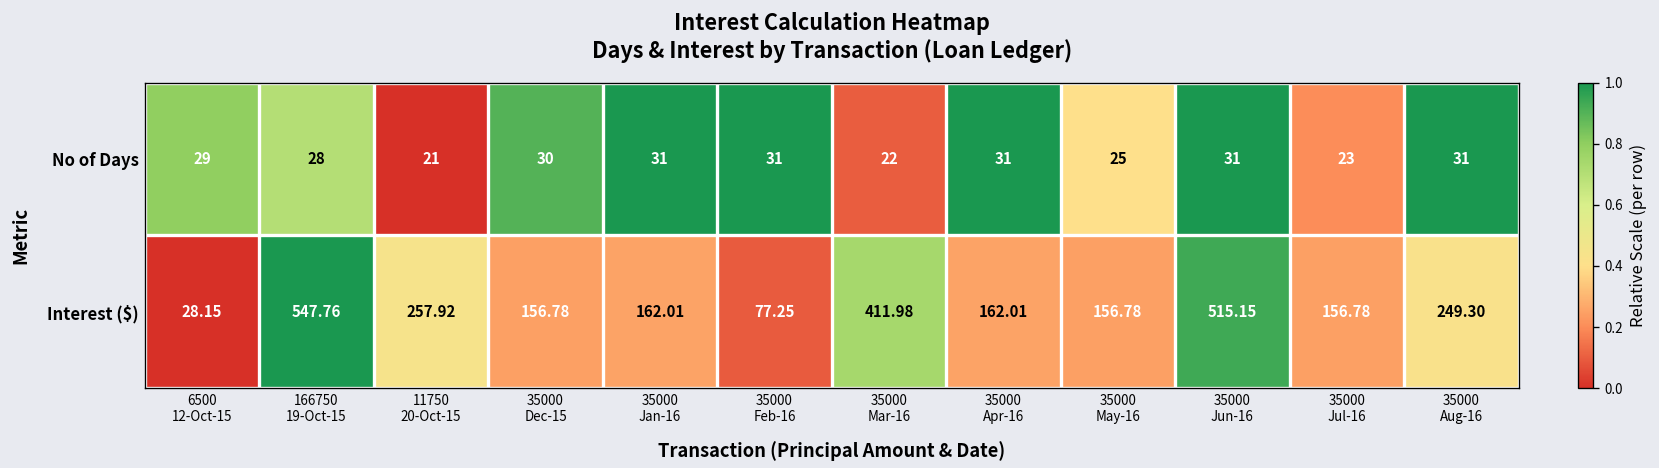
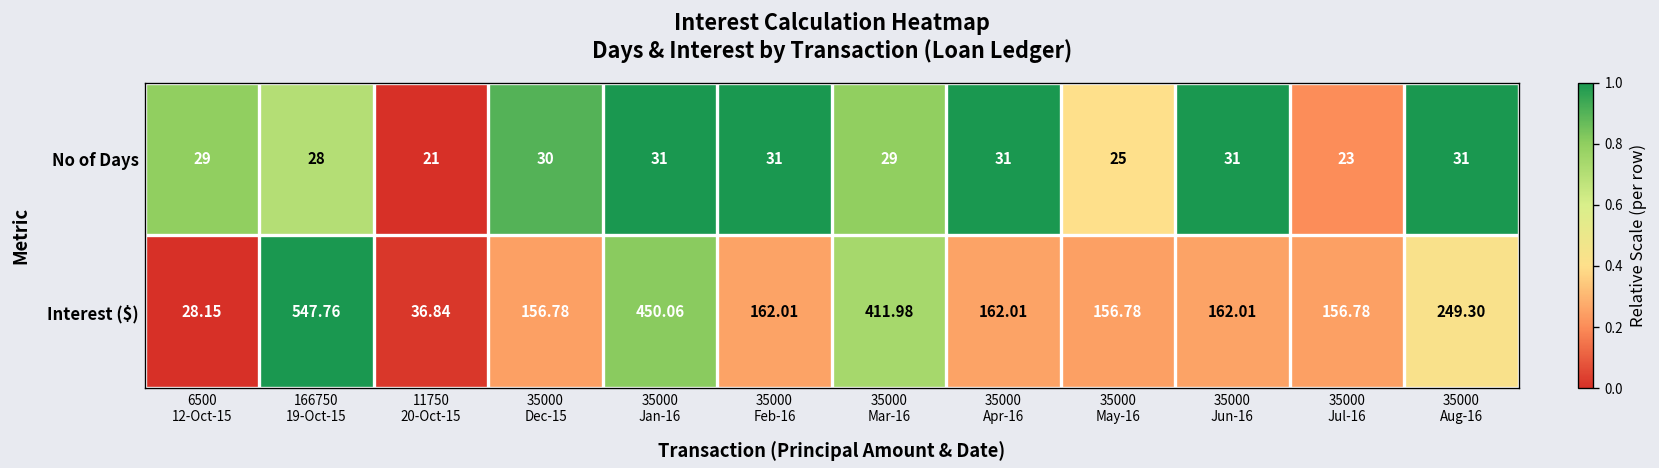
No of Days, 35000 Mar-16: 22 -> 29
Interest ($), 11750 20-Oct-15: 257.92 -> 36.84
Interest ($), 35000 Jan-16: 162.01 -> 450.06
Interest ($), 35000 Feb-16: 77.25 -> 162.01
Interest ($), 35000 Jun-16: 515.15 -> 162.01
